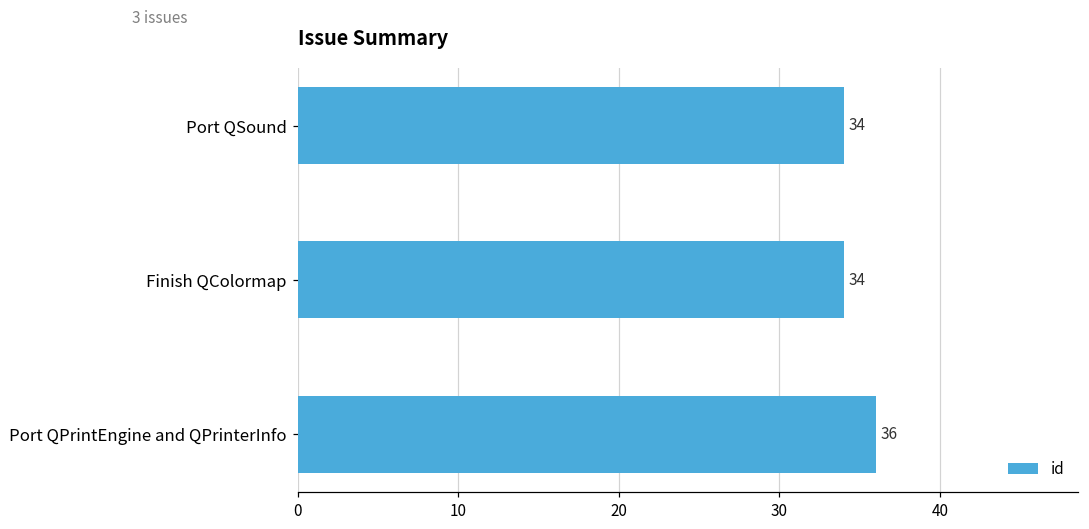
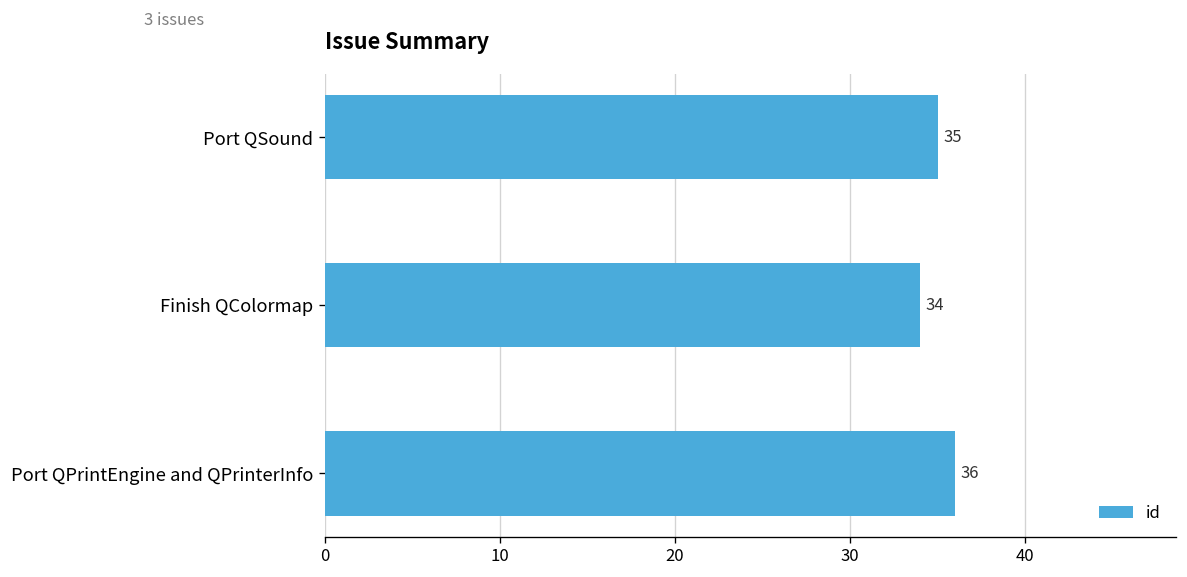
Port QSound: 34 -> 35
